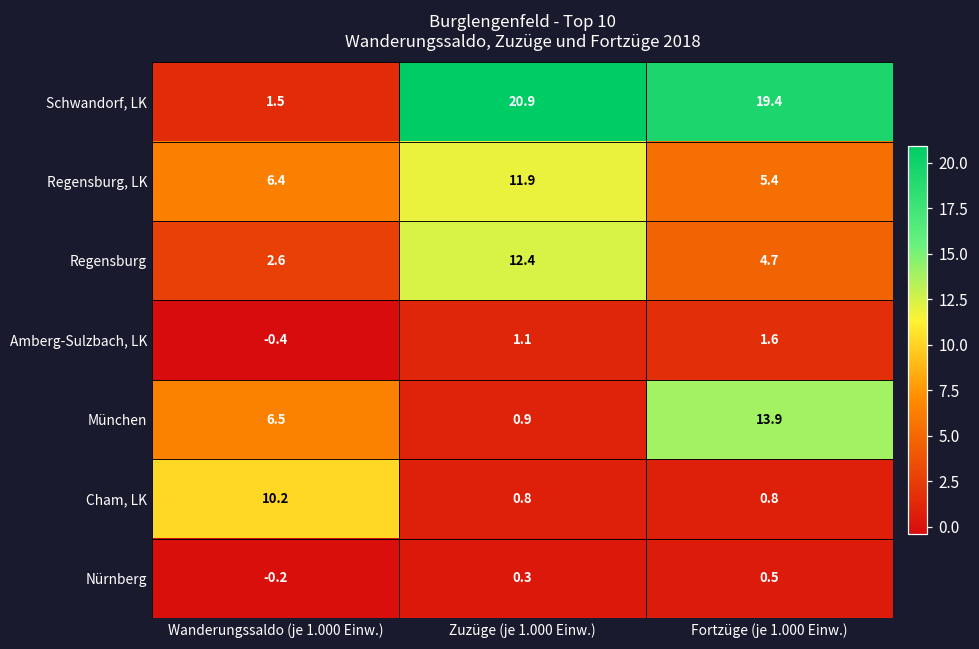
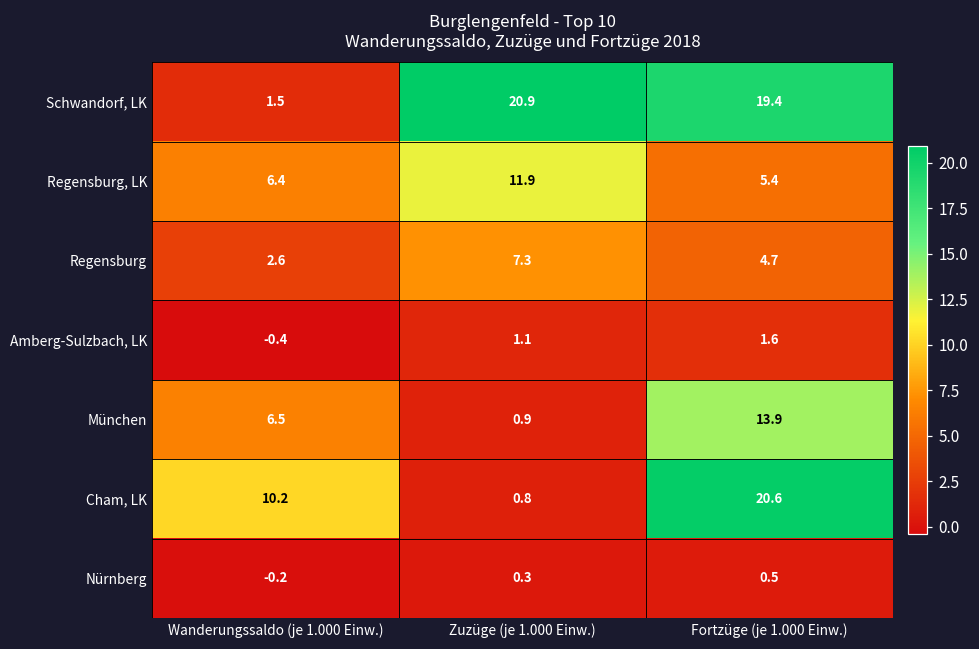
Regensburg, Zuzüge (je 1.000 Einw.): 12.4 -> 7.3
Cham, LK, Fortzüge (je 1.000 Einw.): 0.8 -> 20.6
